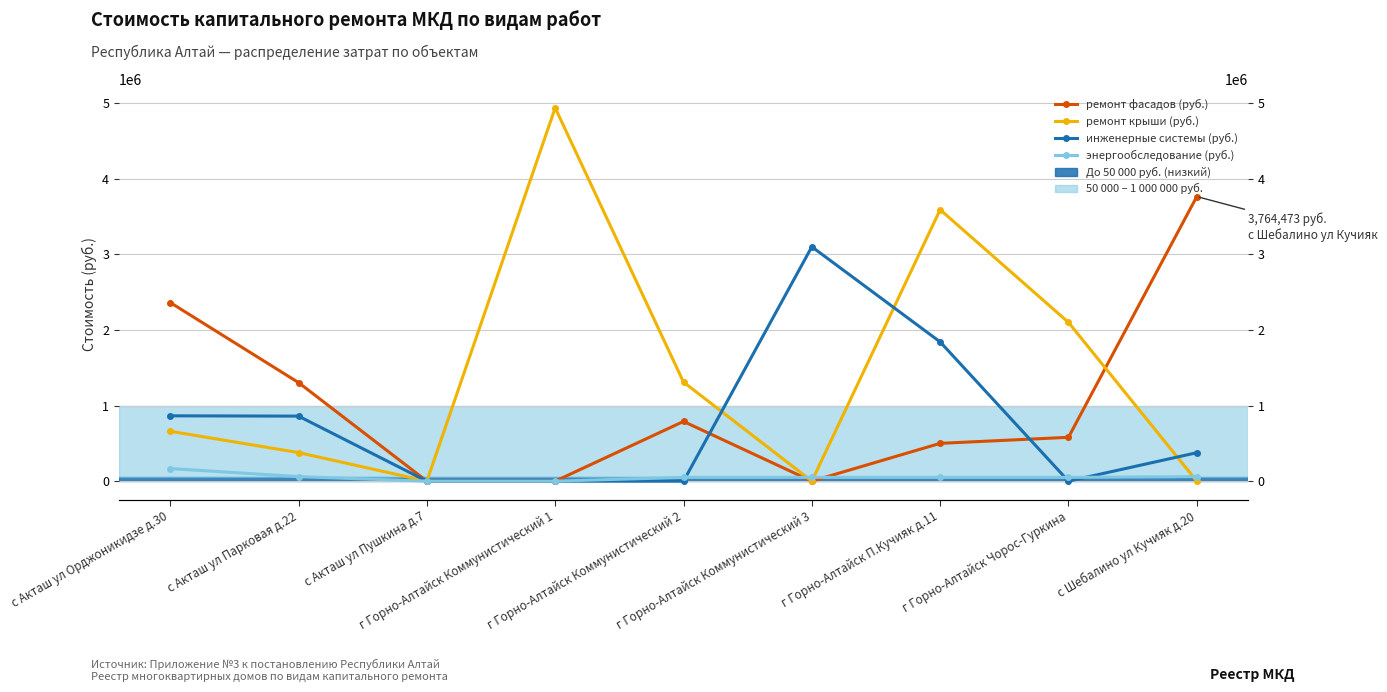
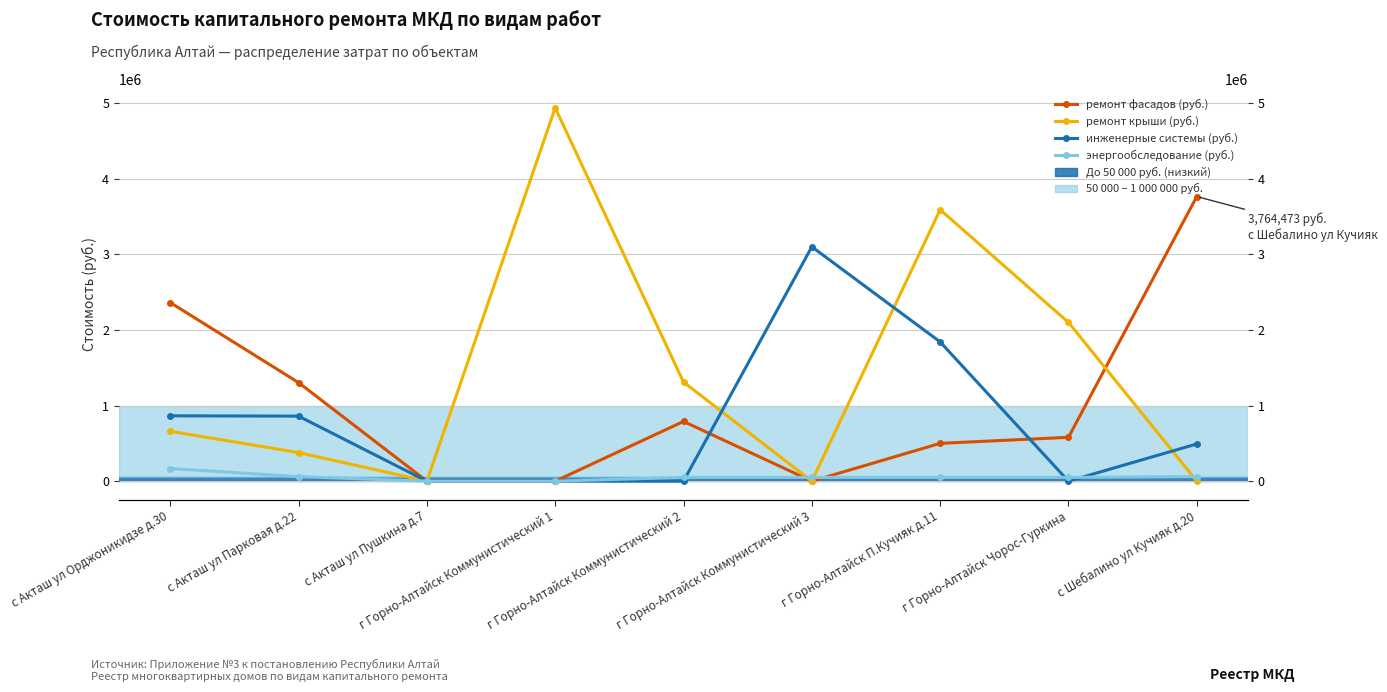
инженерные системы (руб.), с Шебалино ул Кучияк д.20: 400000 -> 500000
